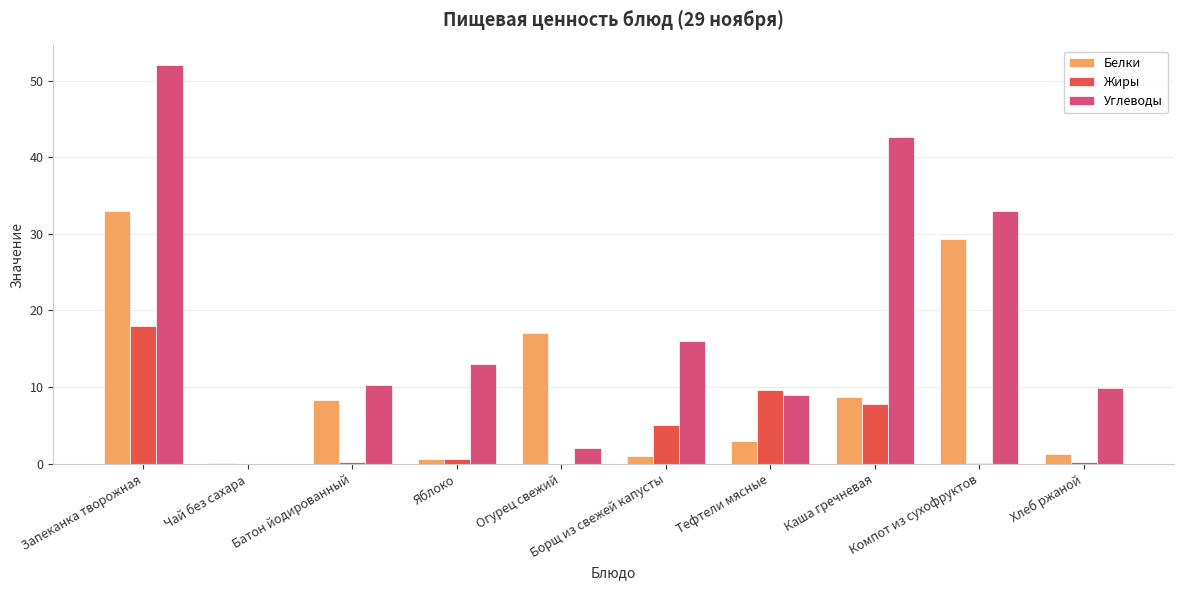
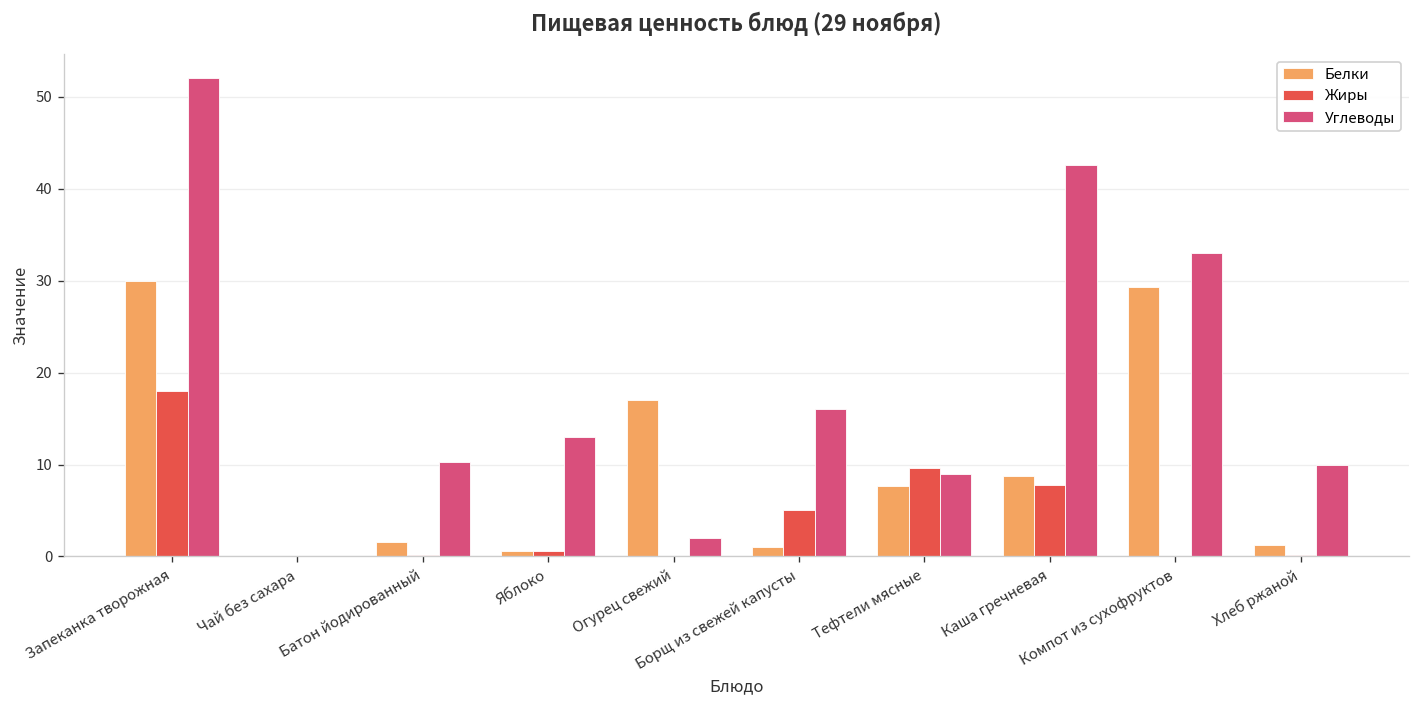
Белки, Запеканка творожная: 33 -> 30
Белки, Батон йодированный: 8 -> 2
Белки, Тефтели мясные: 3 -> 8
